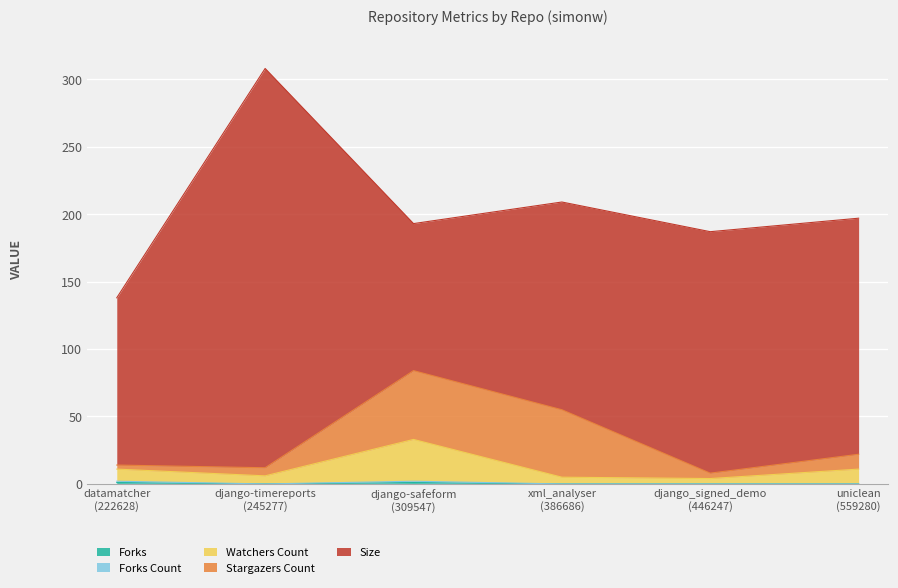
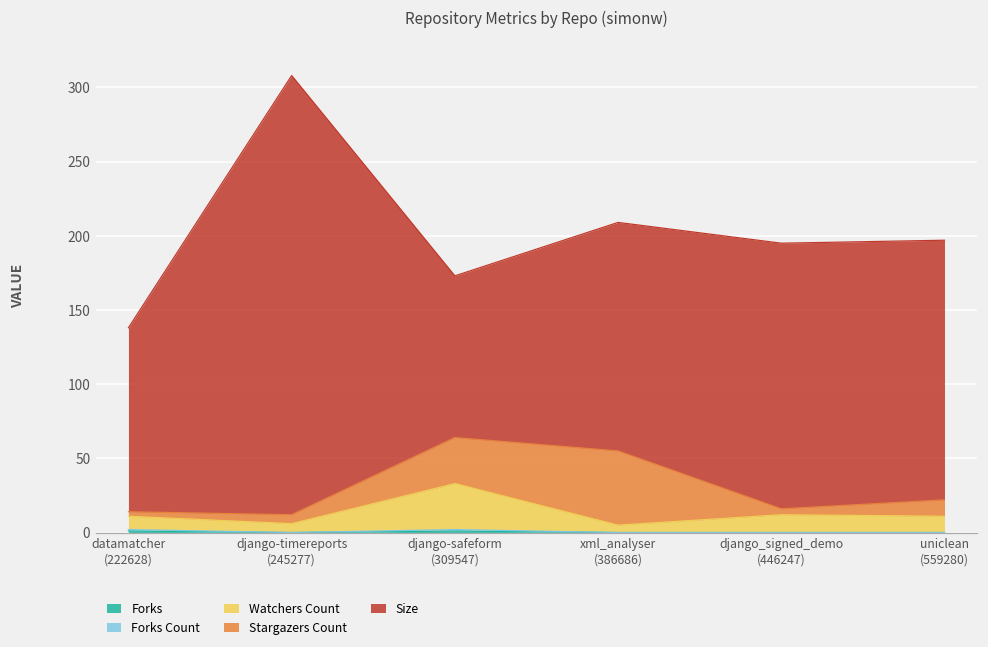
Stargazers Count, django-safeform (309547): 51 -> 31
Watchers Count, django_signed_demo (446247): 4 -> 12
